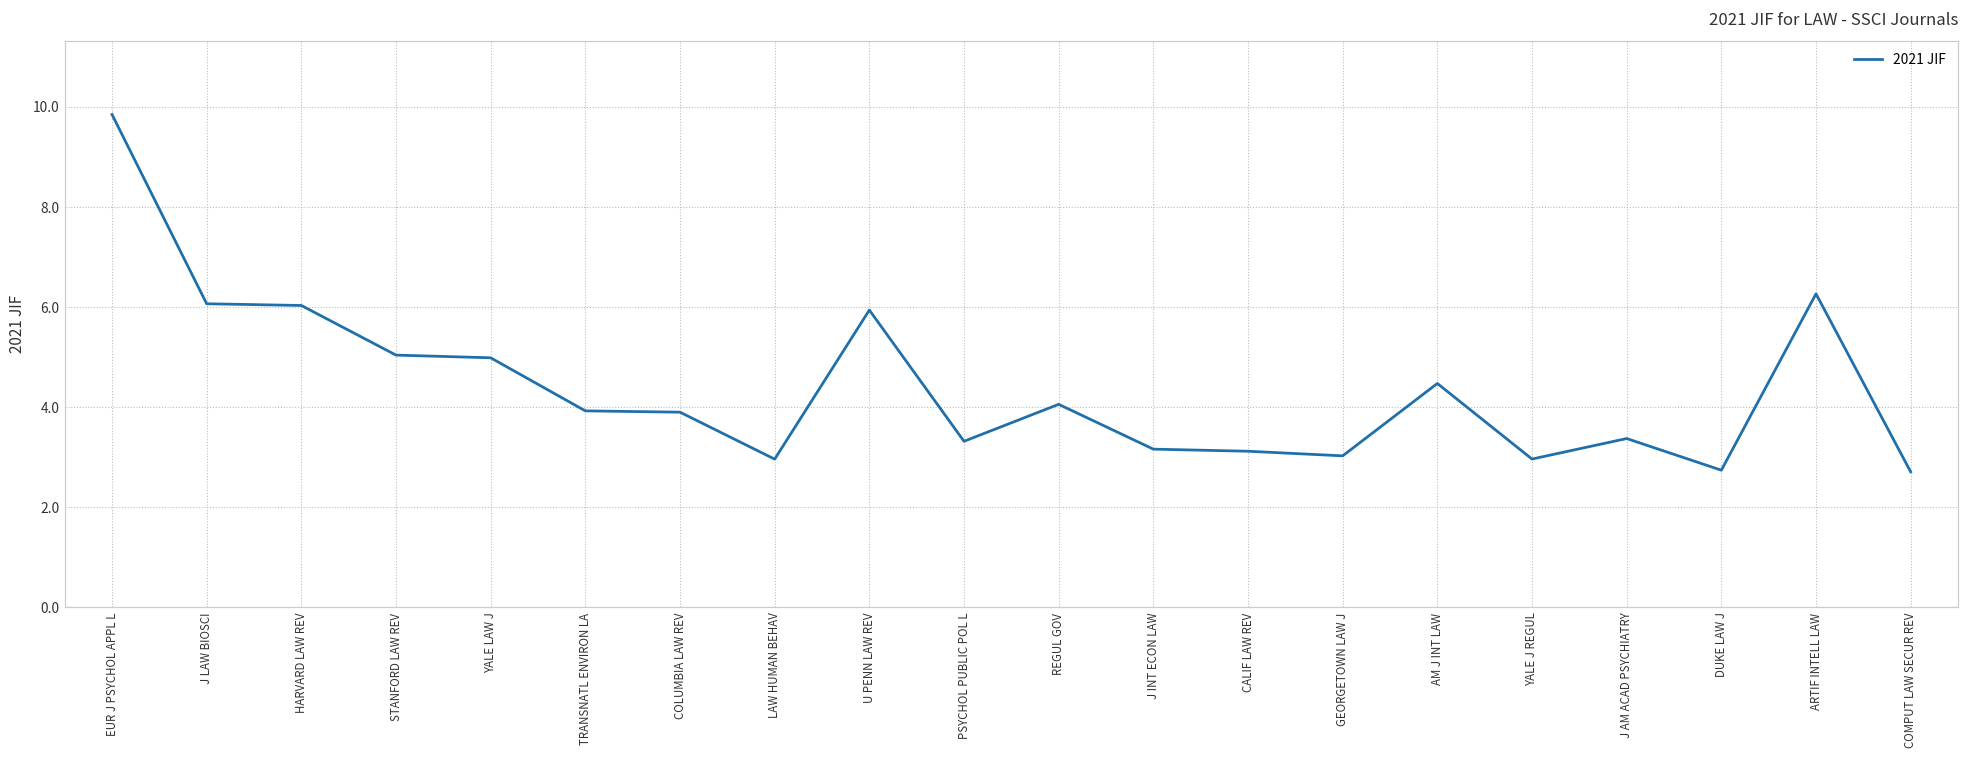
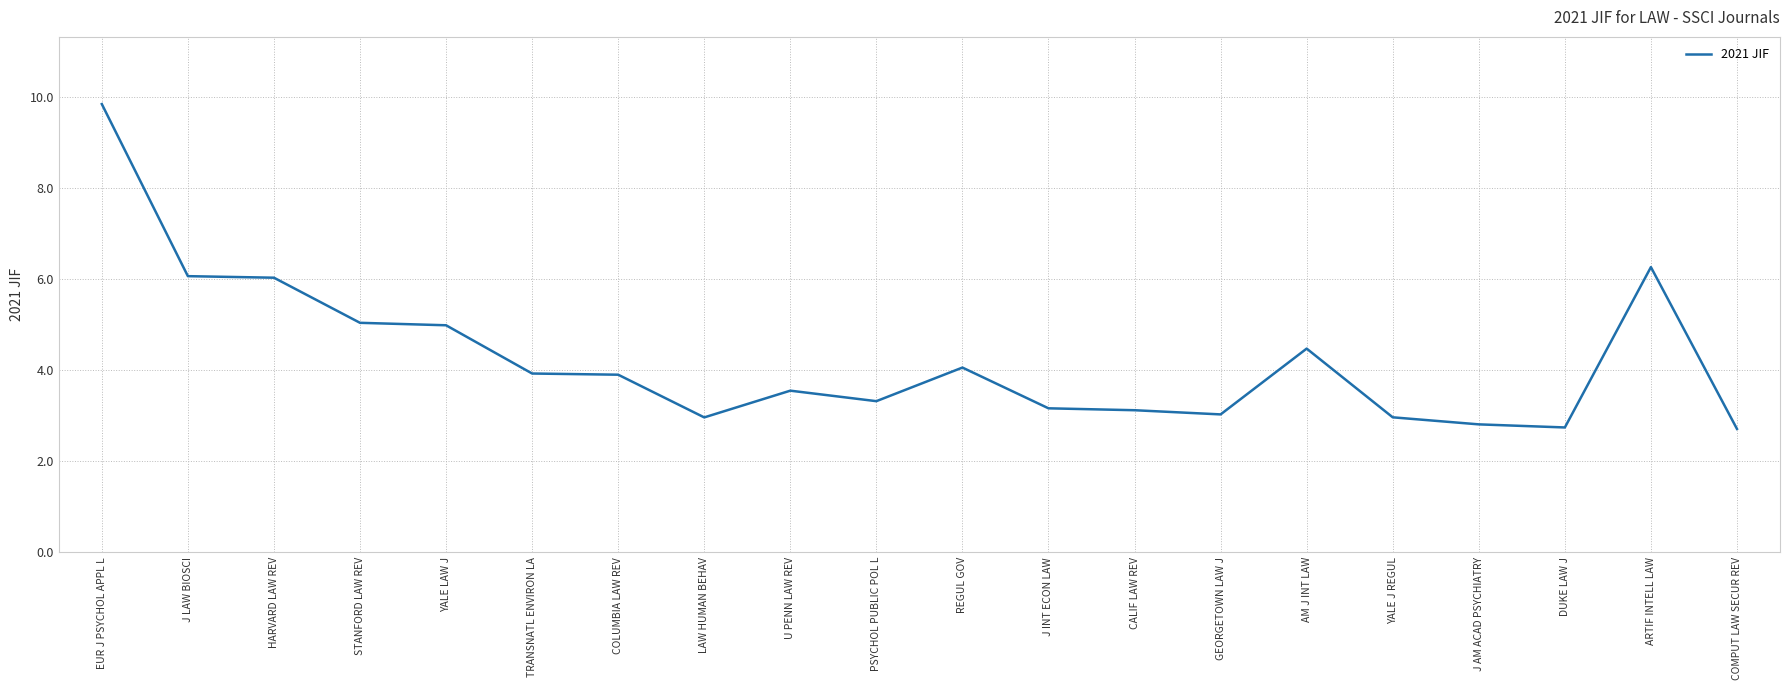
U PENN LAW REV: 5.9 -> 3.5
J AM ACAD PSYCHIATRY: 3.4 -> 2.8
